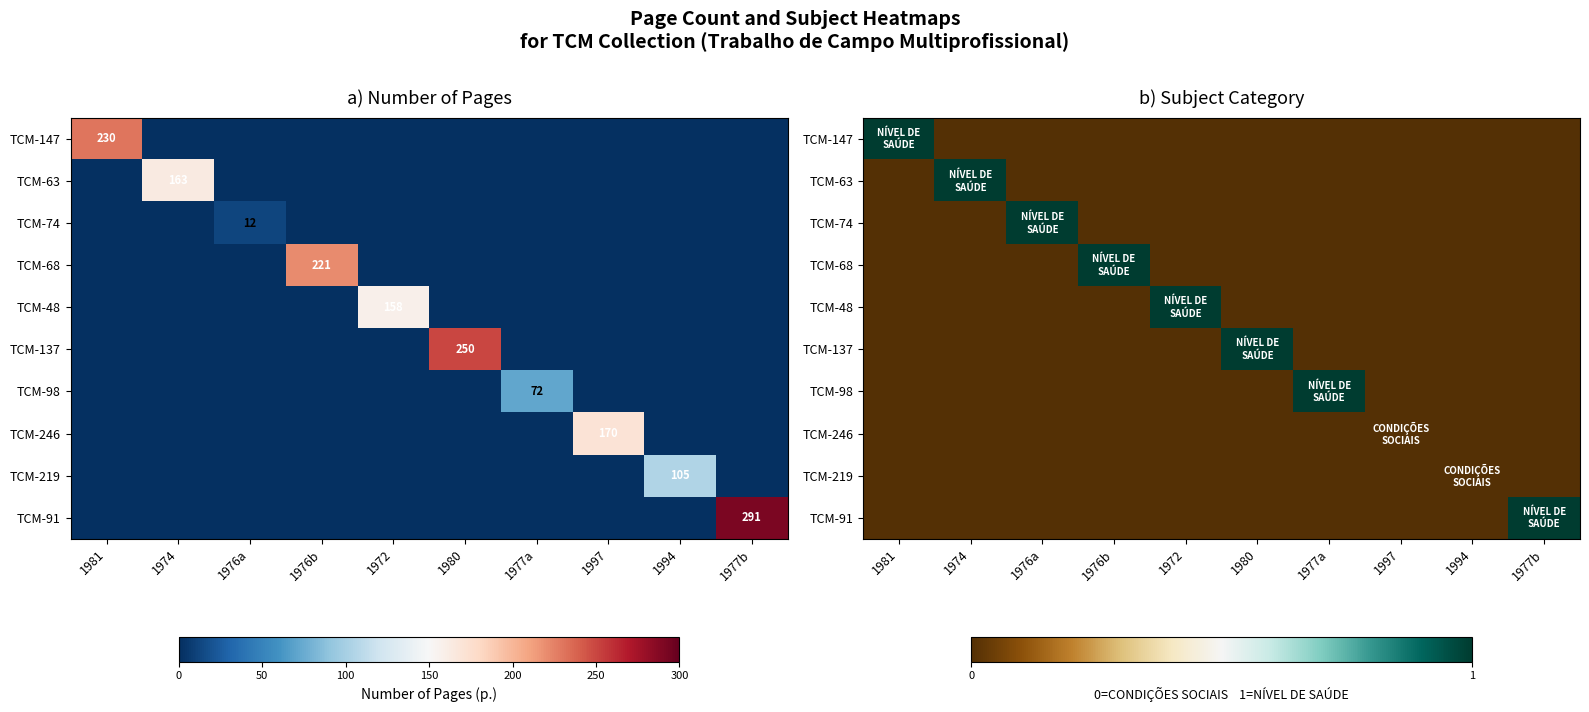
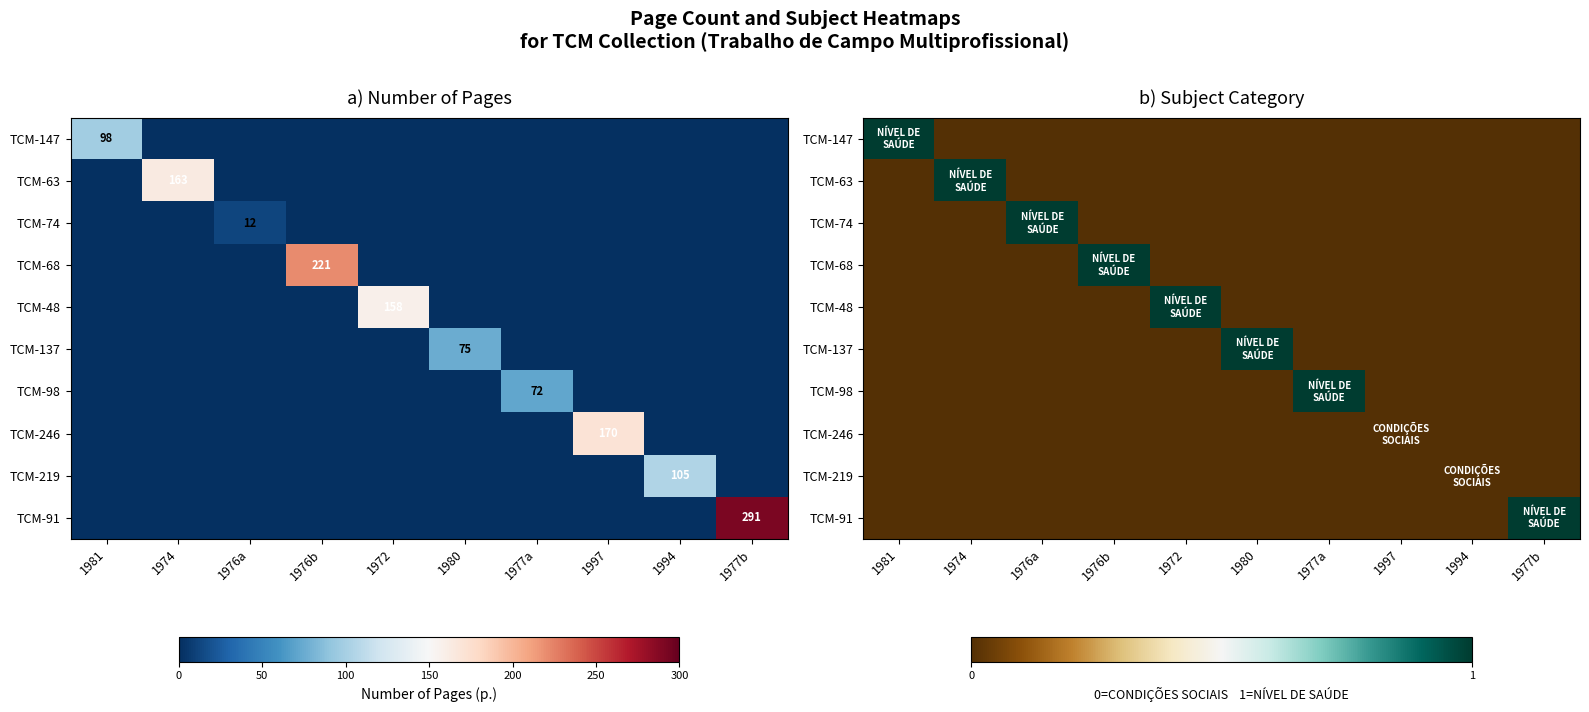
a) Number of Pages, TCM-147, 1981: 230 -> 98
a) Number of Pages, TCM-137, 1980: 250 -> 75
